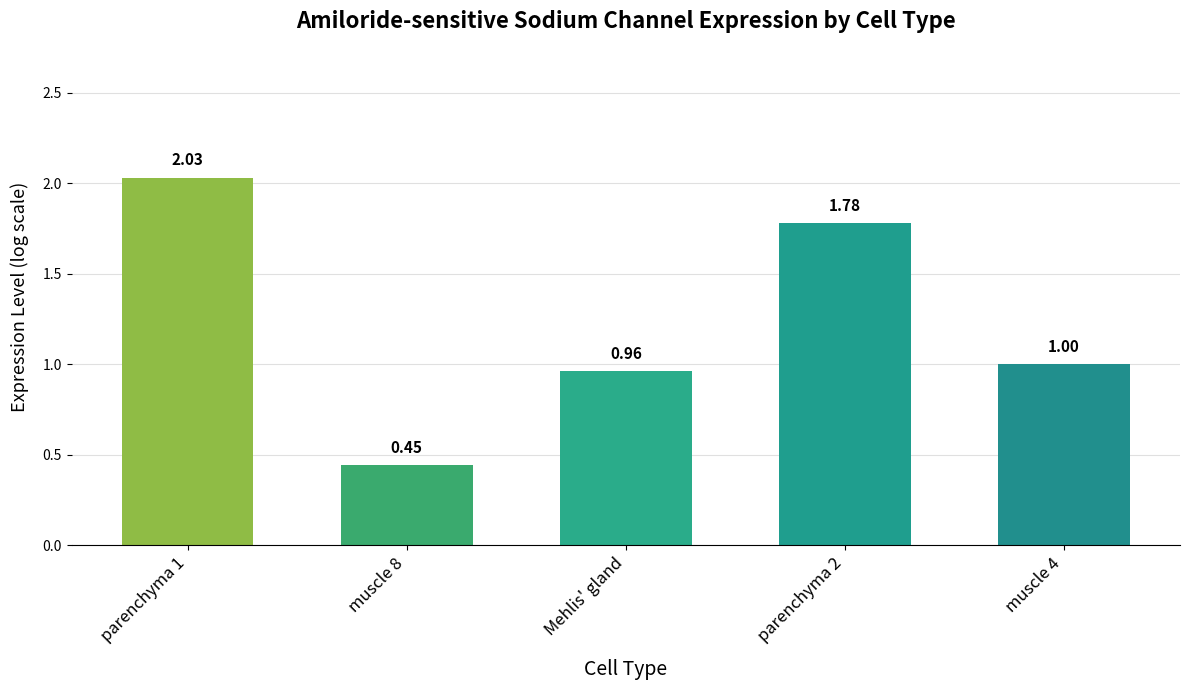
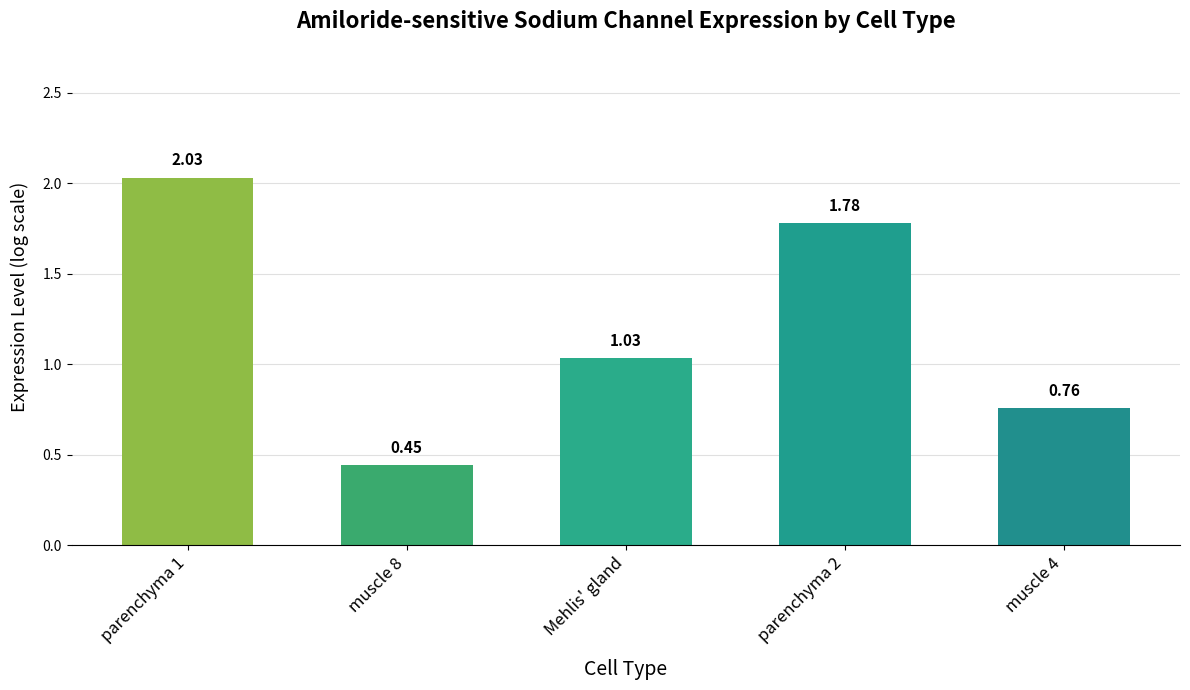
Mehlis' gland: 0.96 -> 1.03
muscle 4: 1.00 -> 0.76
